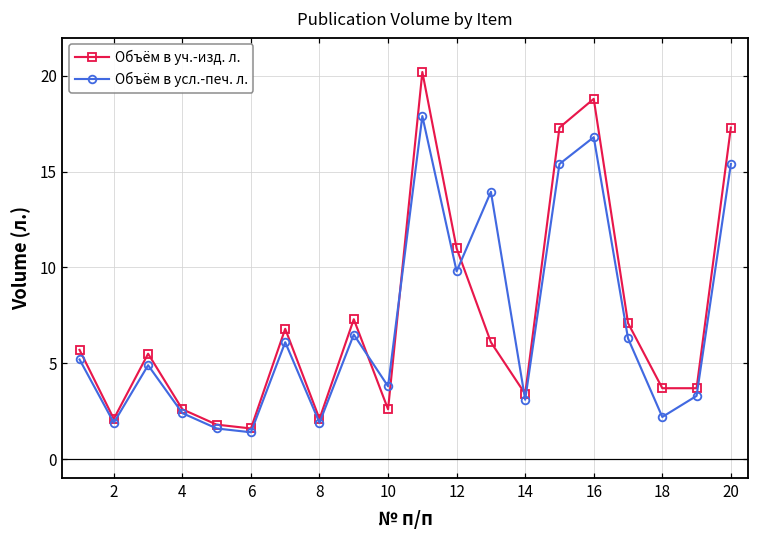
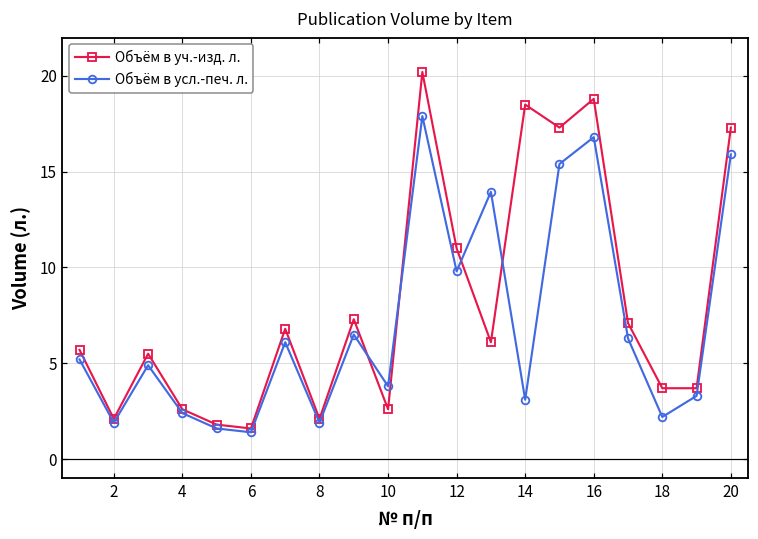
Объём в уч.-изд. л., 14: 3.4 -> 18.5
Объём в усл.-печ. л., 20: 15.4 -> 15.9
